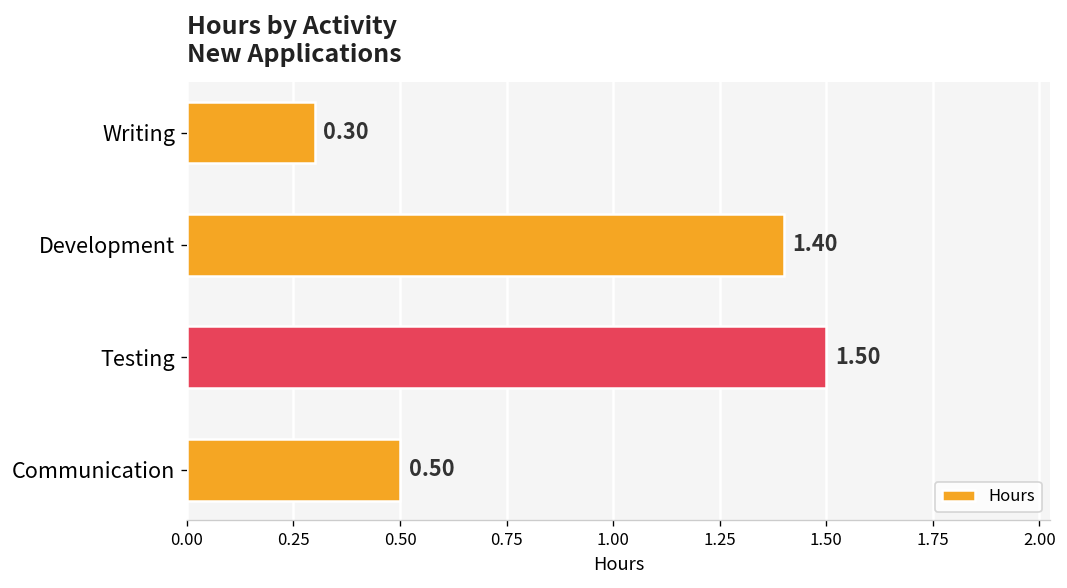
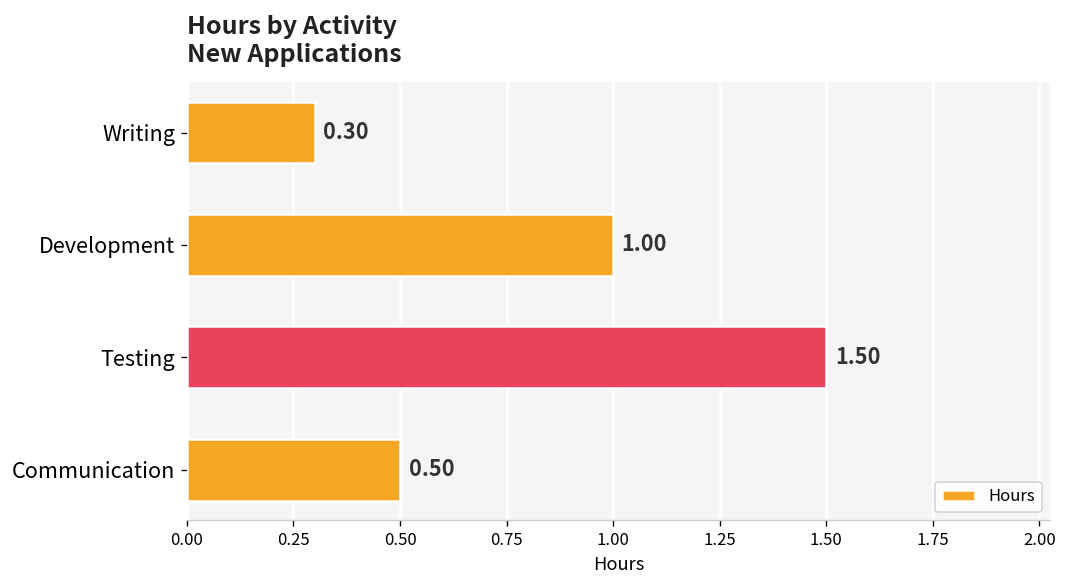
Development: 1.40 -> 1.00
